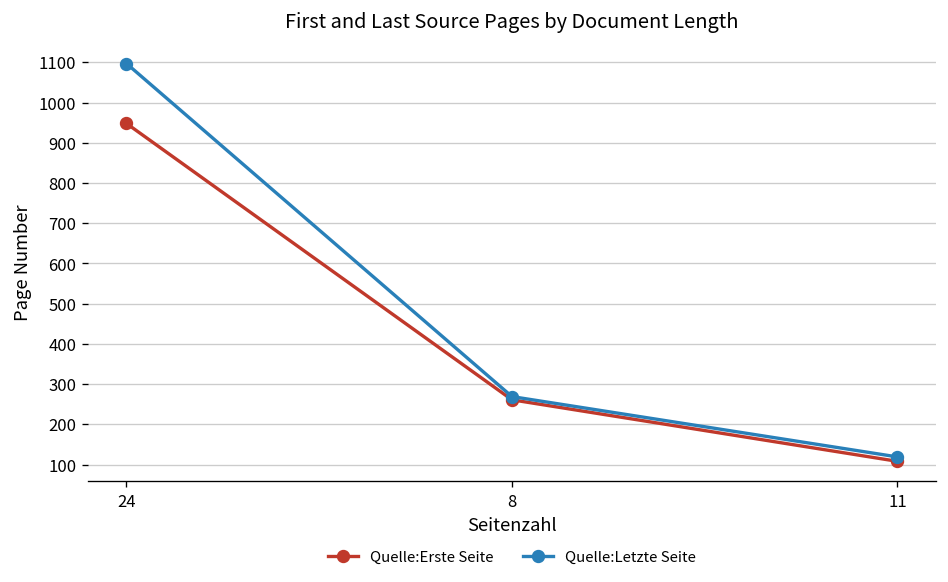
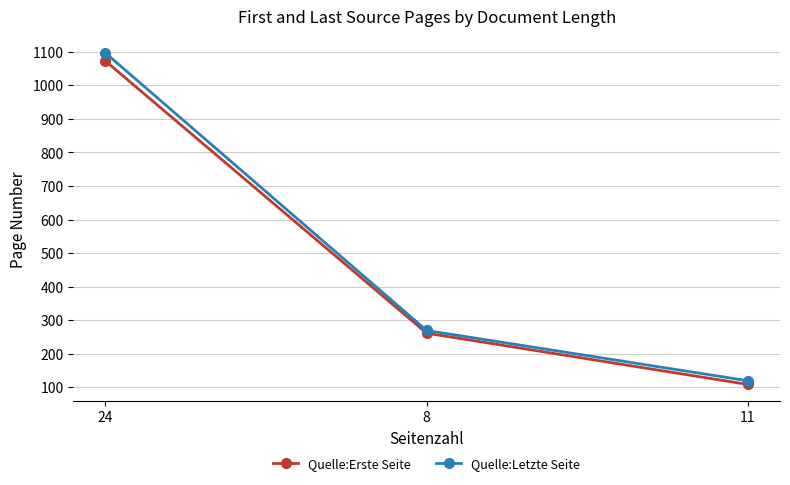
Quelle:Erste Seite, 24: 950 -> 1070
